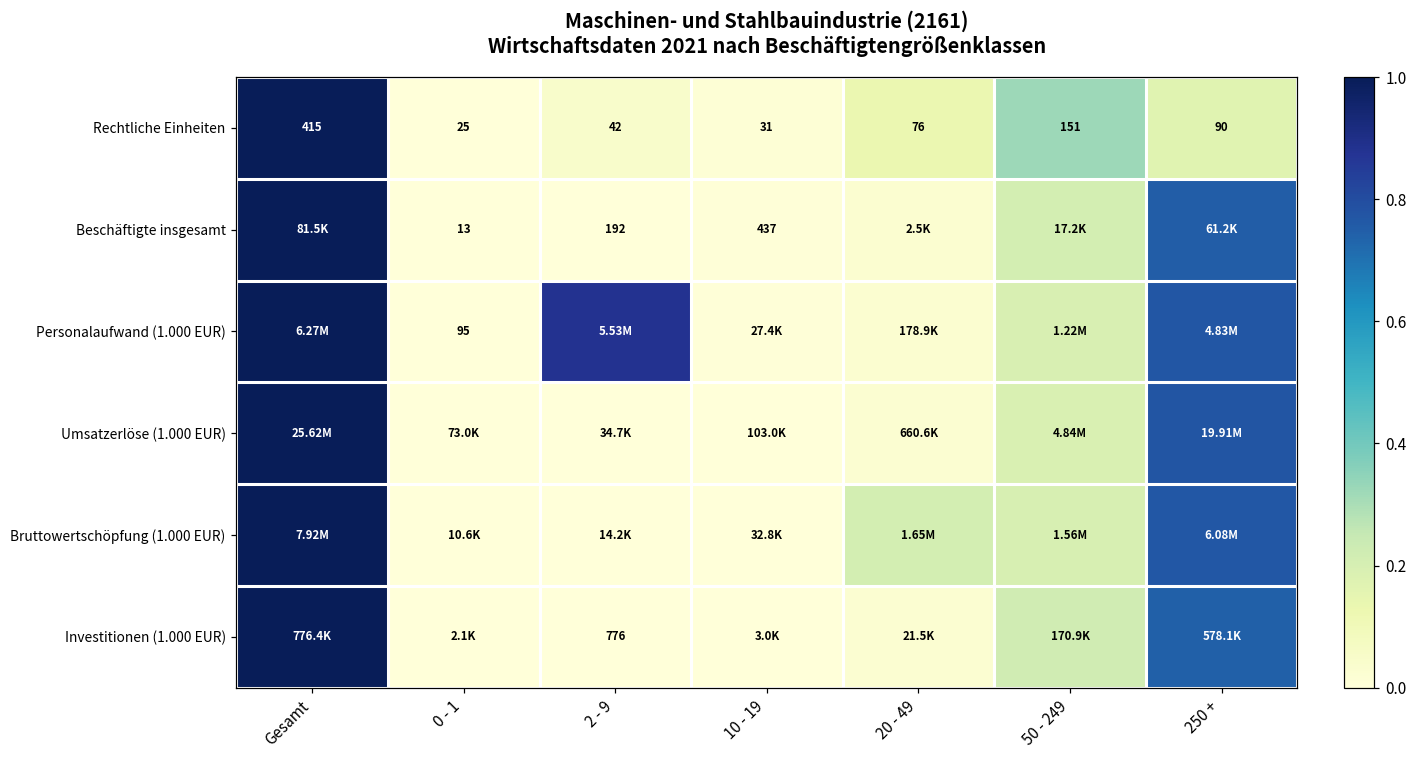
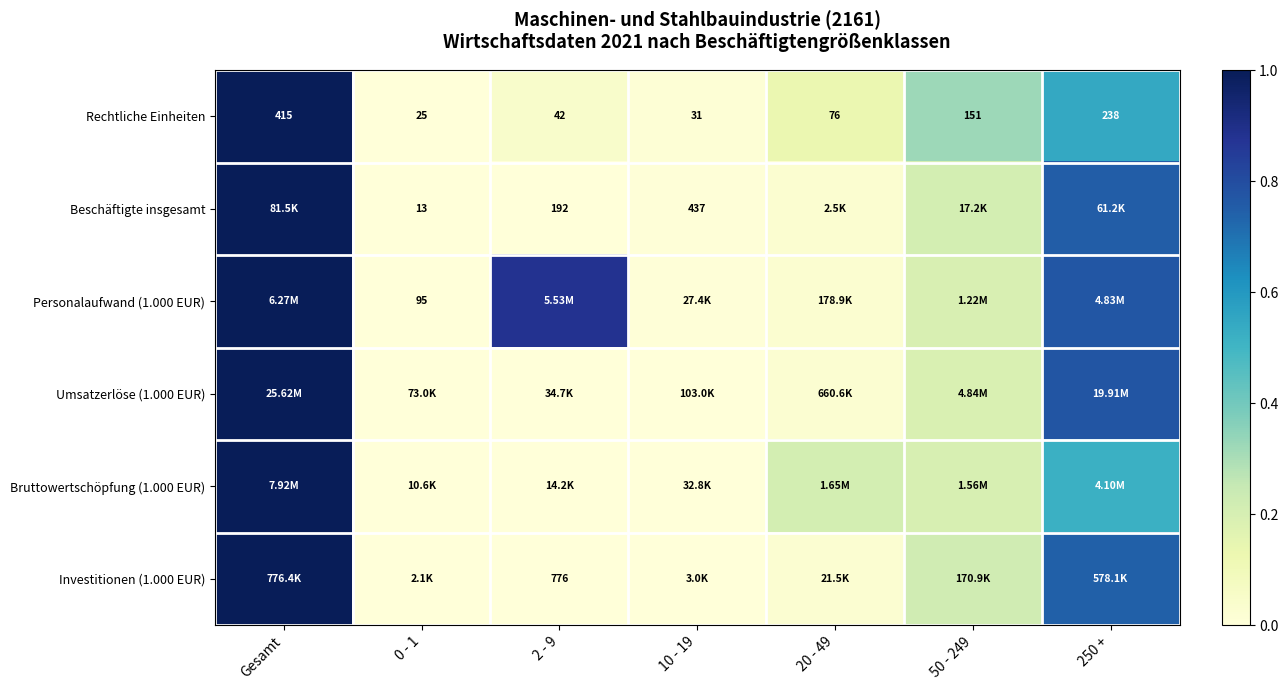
Rechtliche Einheiten, 250 +: 90 -> 238
Bruttowertschöpfung (1.000 EUR), 250 +: 6.08M -> 4.10M
